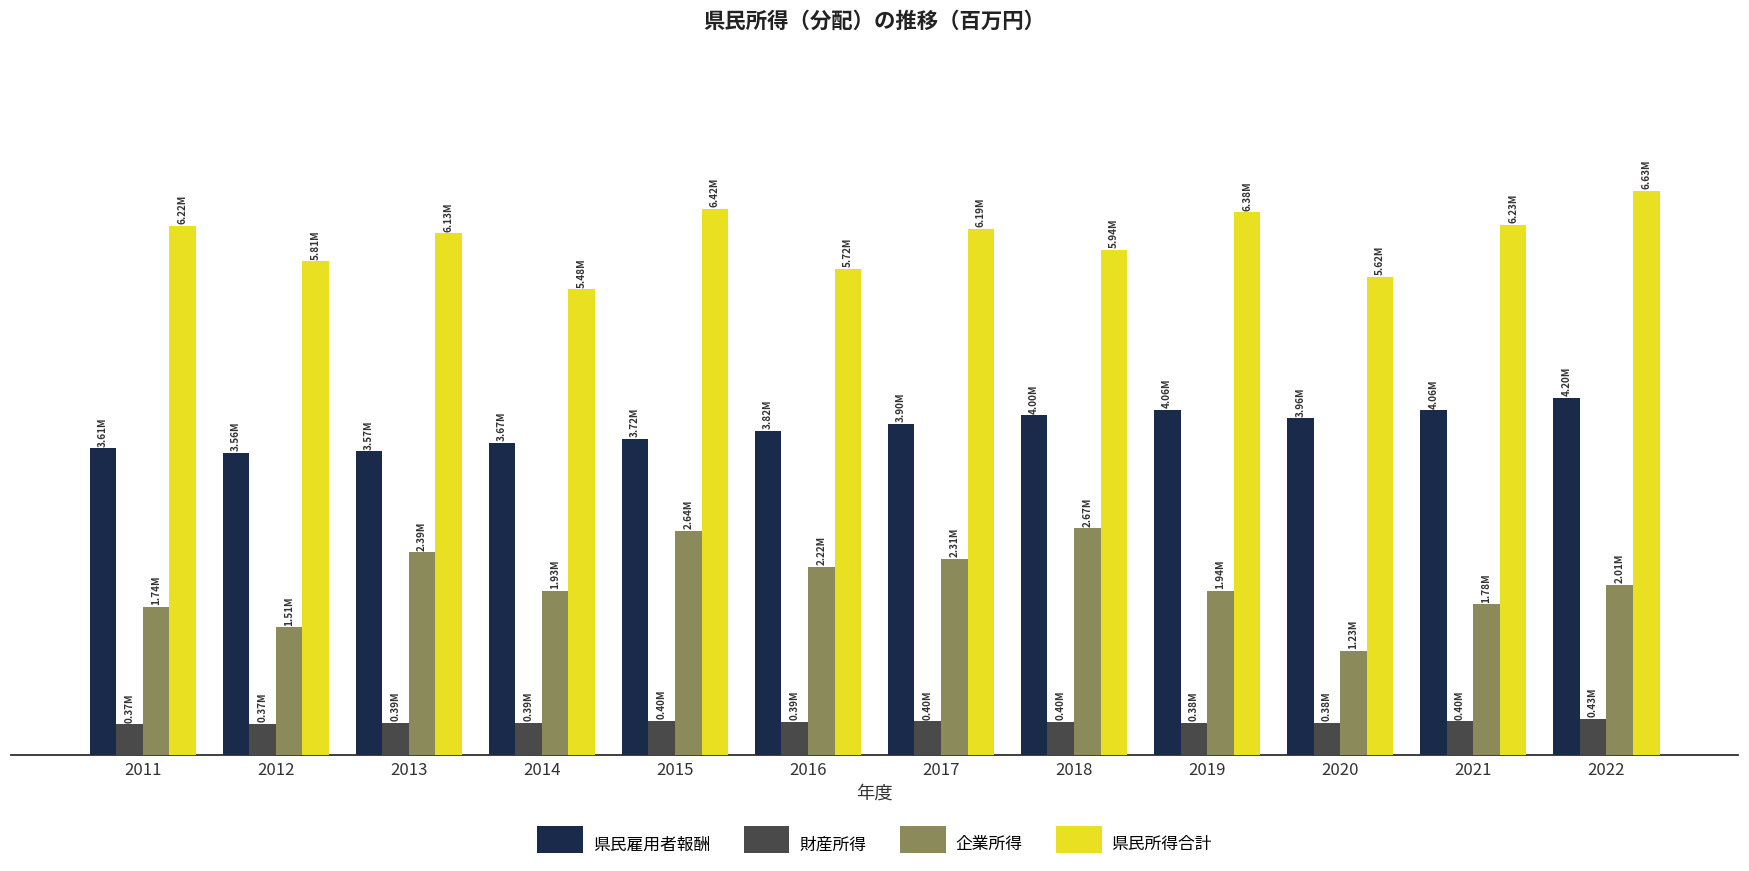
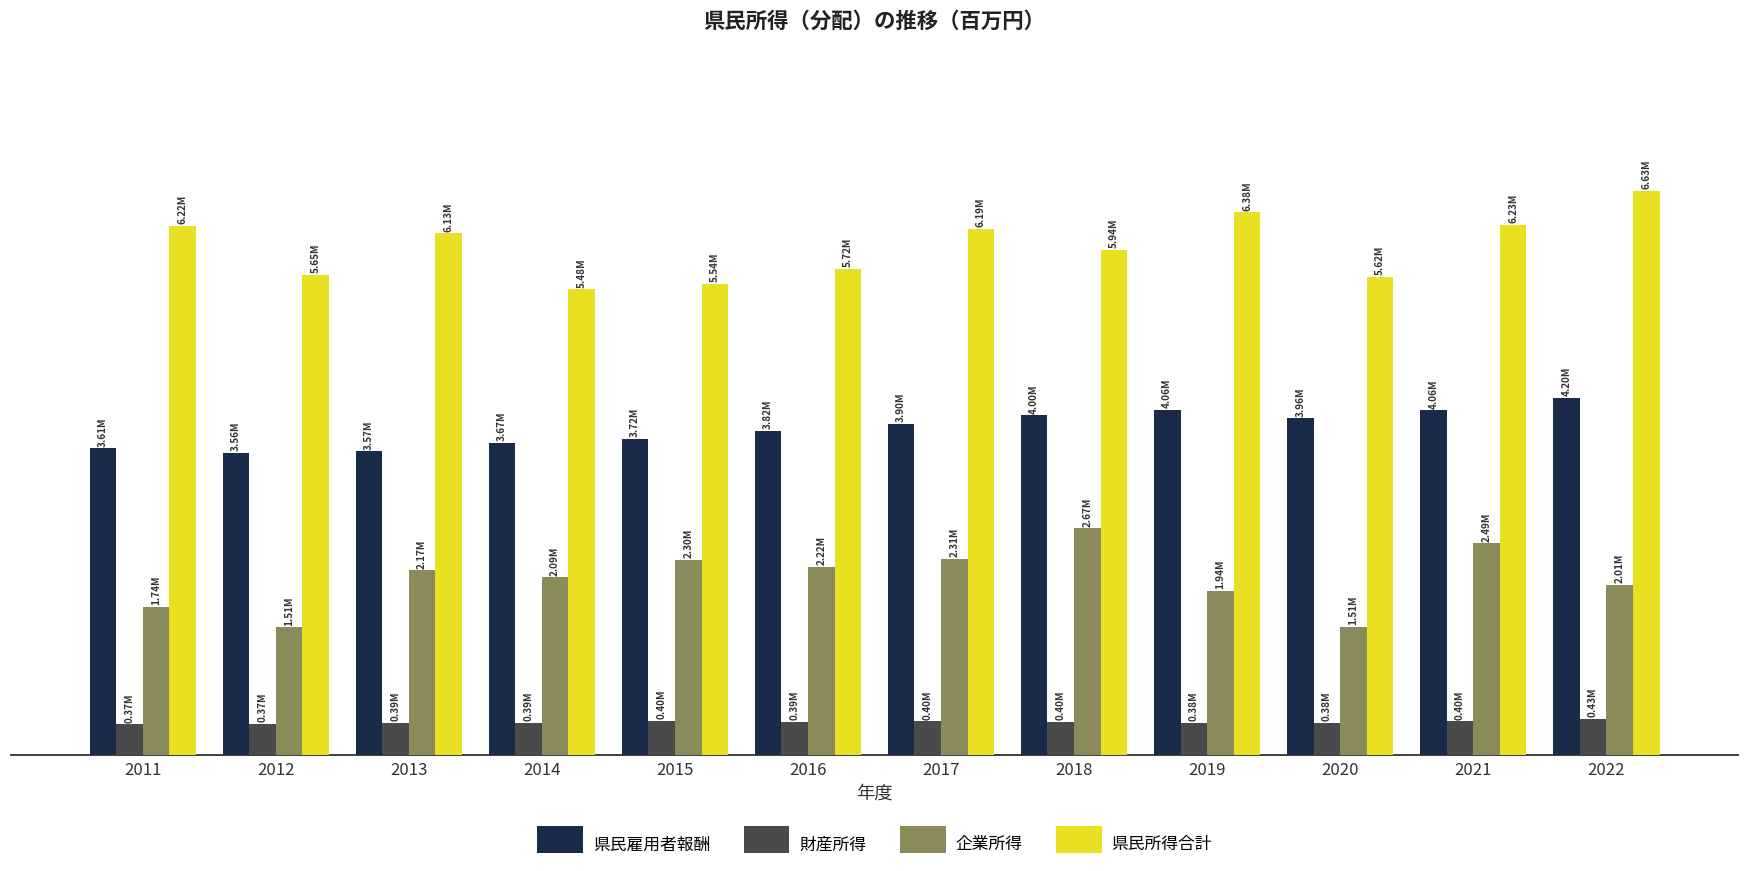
県民所得合計, 2012: 5.81M -> 5.65M
企業所得, 2013: 2.39M -> 2.17M
企業所得, 2014: 1.93M -> 2.09M
企業所得, 2015: 2.64M -> 2.30M
県民所得合計, 2015: 6.42M -> 5.54M
企業所得, 2020: 1.23M -> 1.51M
企業所得, 2021: 1.78M -> 2.49M
